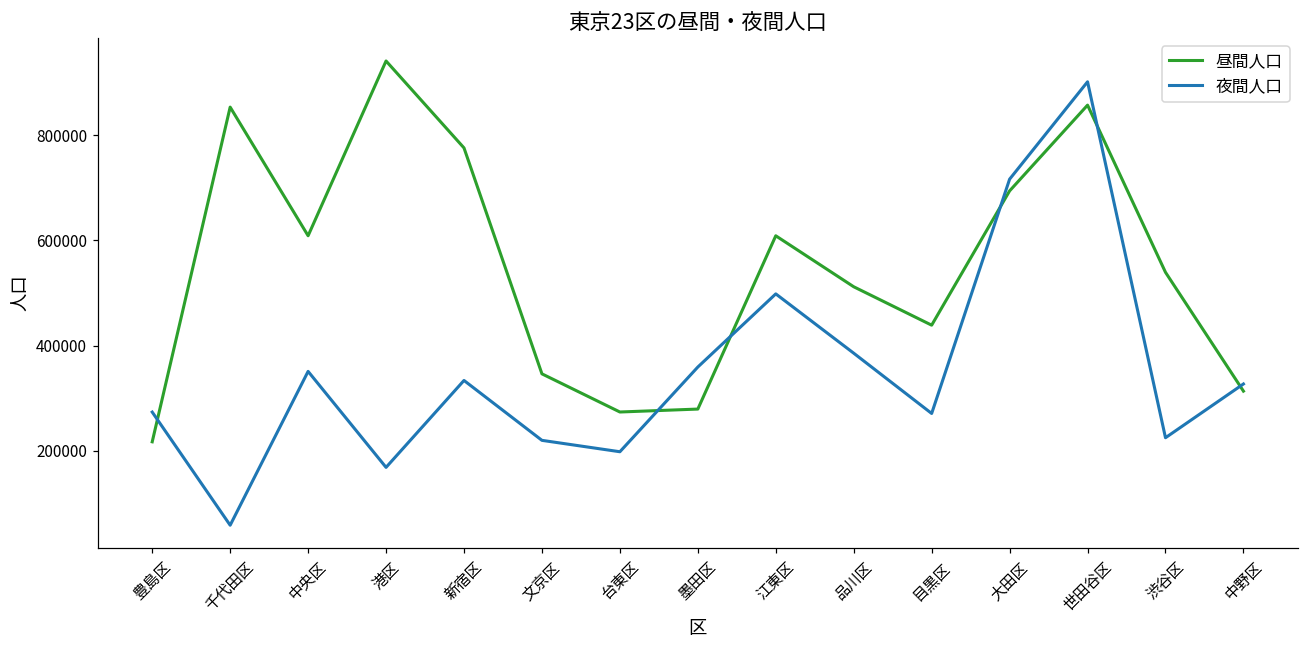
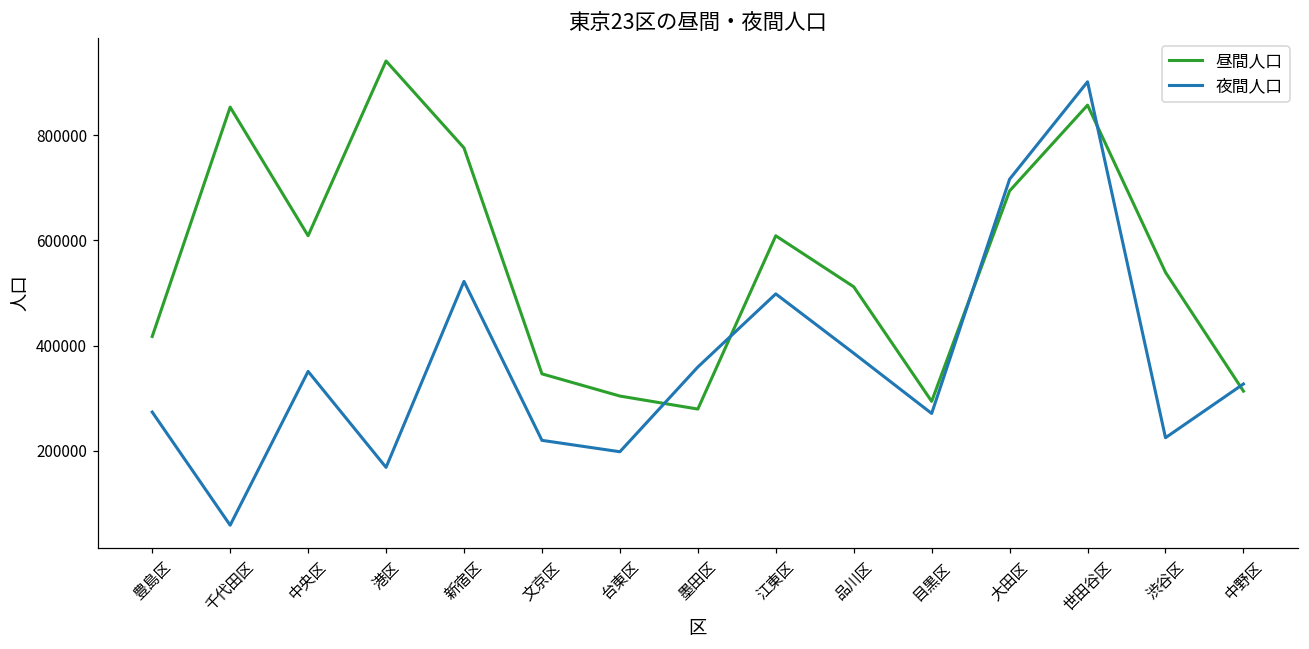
昼間人口, 豊島区: 220000 -> 420000
夜間人口, 新宿区: 330000 -> 520000
昼間人口, 台東区: 270000 -> 300000
昼間人口, 目黒区: 440000 -> 290000
